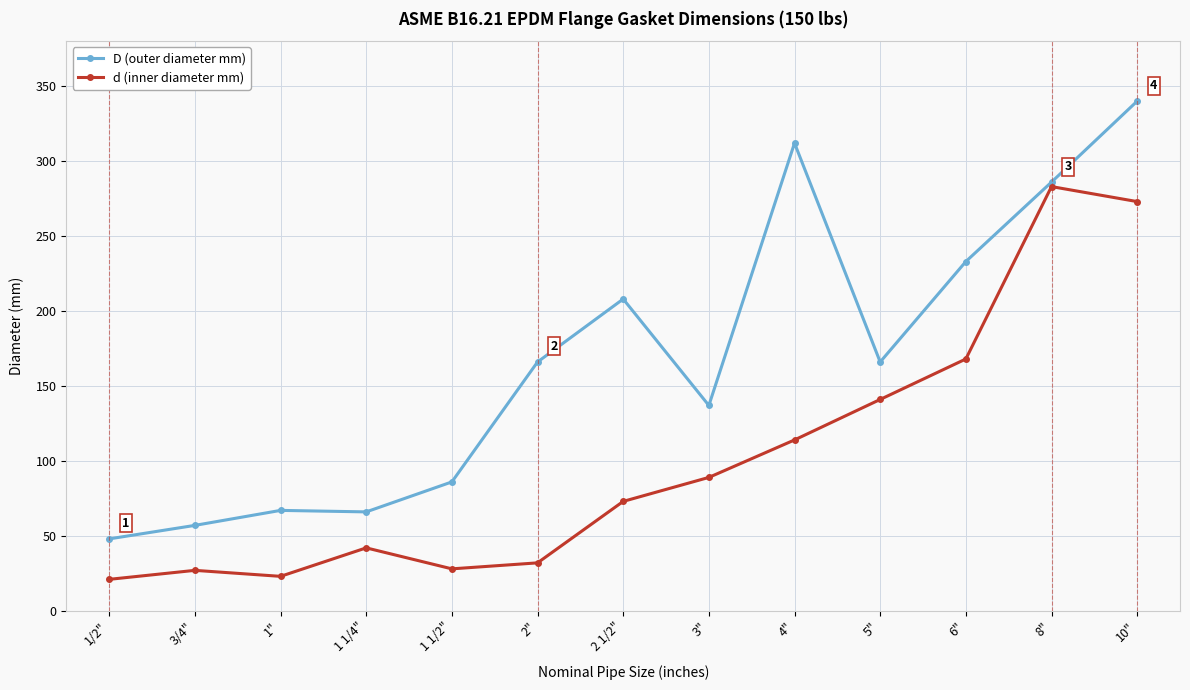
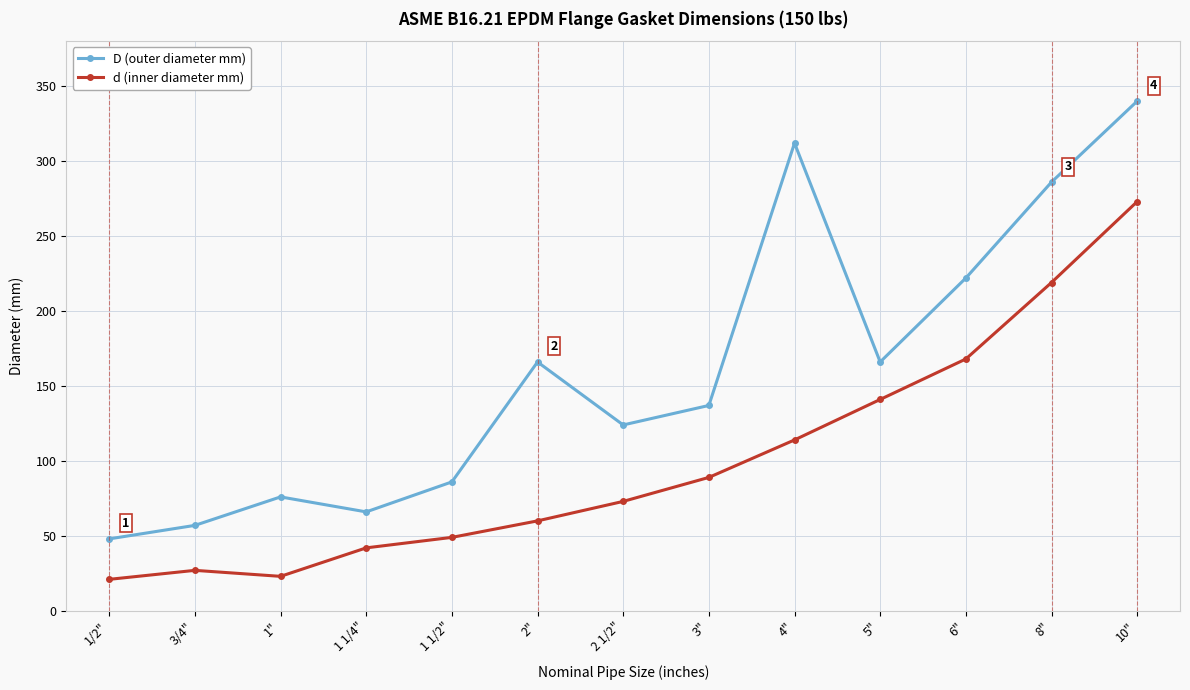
D (outer diameter mm), 1": 67 -> 76
d (inner diameter mm), 1 1/2": 28 -> 49
d (inner diameter mm), 2": 32 -> 60
D (outer diameter mm), 2 1/2": 208 -> 124
D (outer diameter mm), 6": 233 -> 222
d (inner diameter mm), 8": 283 -> 219
